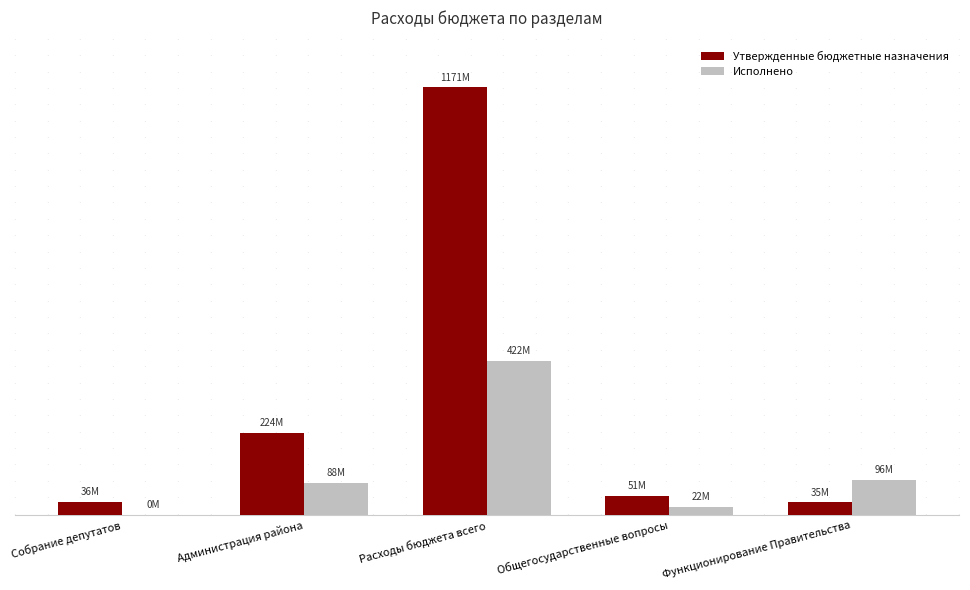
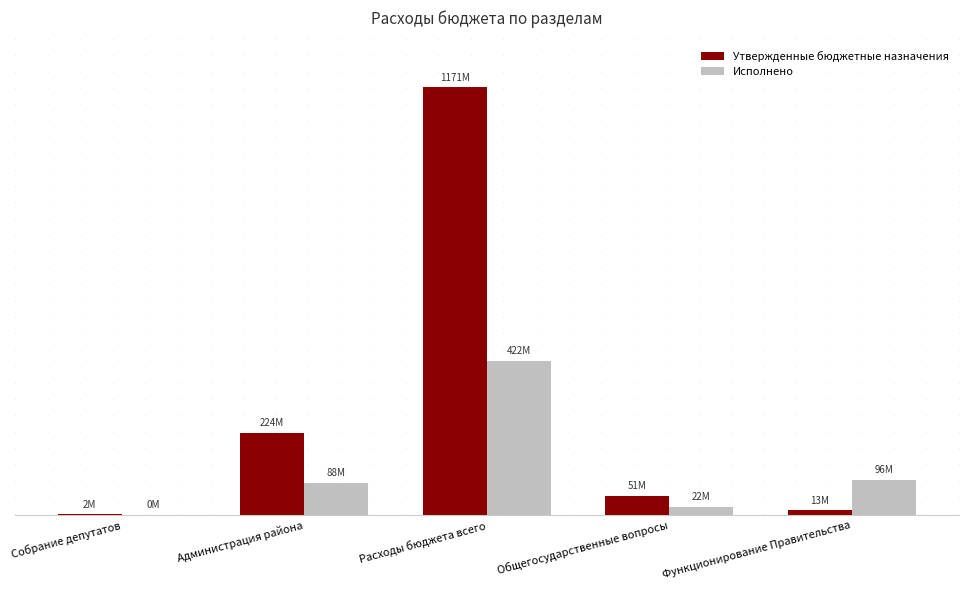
Утвержденные бюджетные назначения, Собрание депутатов: 36M -> 2M
Утвержденные бюджетные назначения, Функционирование Правительства: 35M -> 13M
